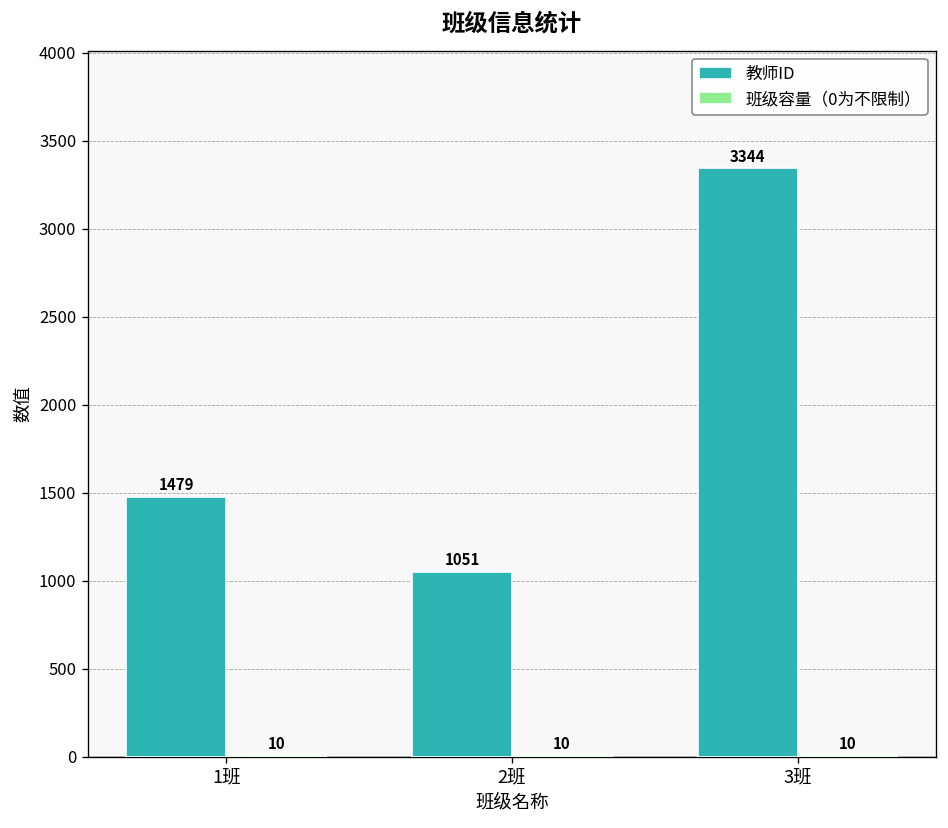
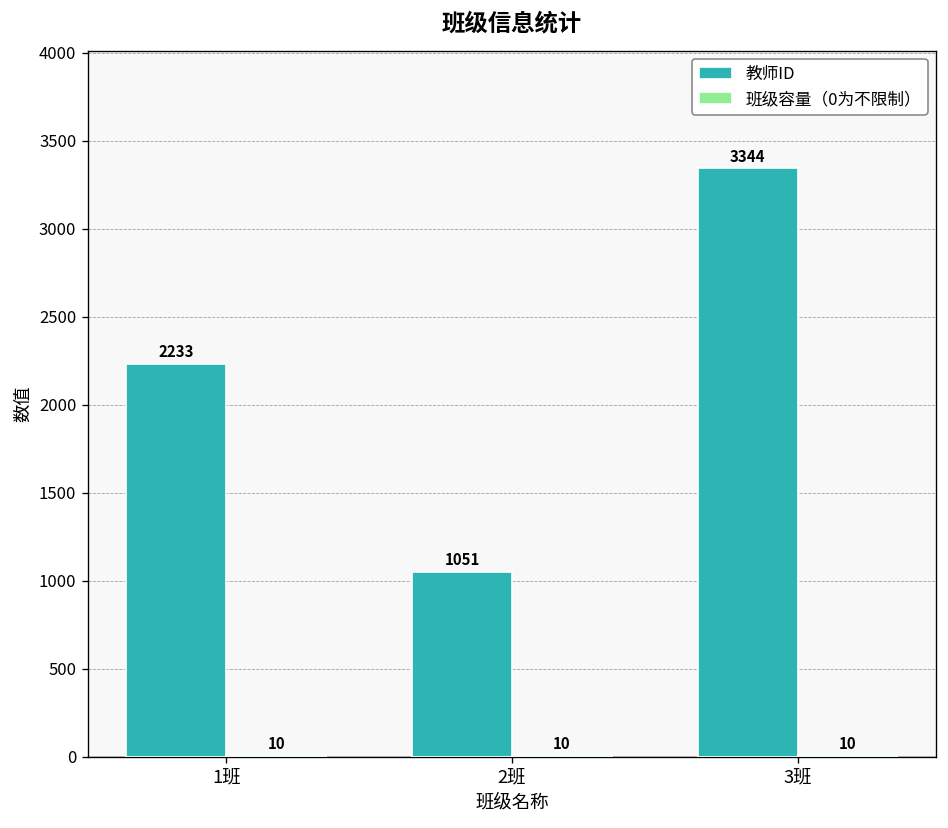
教师ID, 1班: 1479 -> 2233
